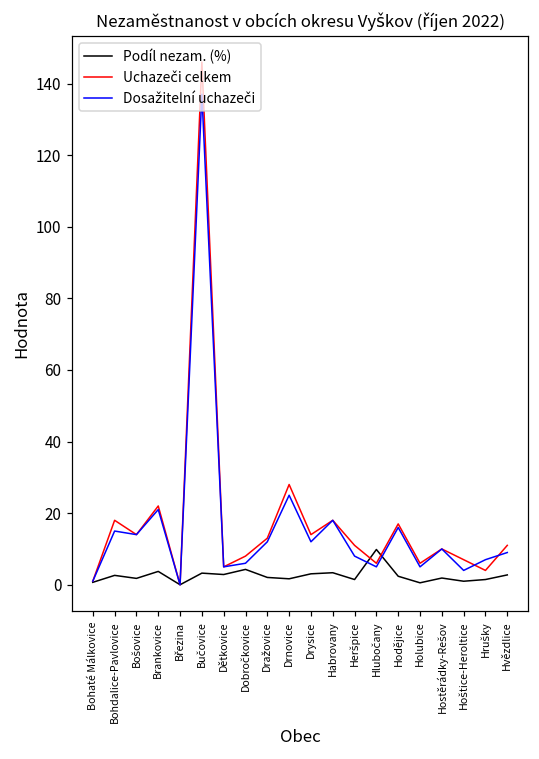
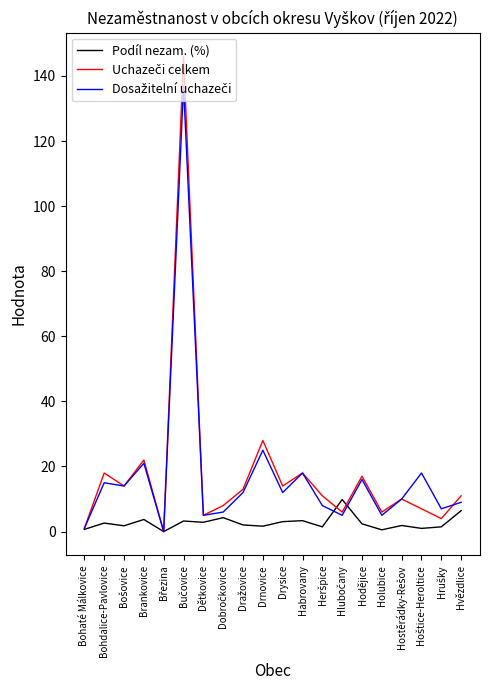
Dosažitelní uchazeči, Hoštice-Heroltice: 4 -> 18
Podíl nezam. (%), Hvězdlice: 3 -> 6
